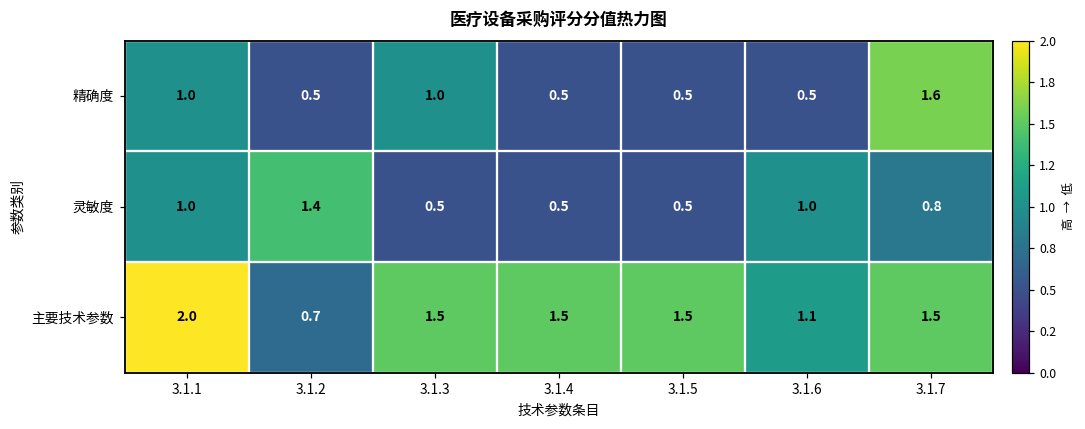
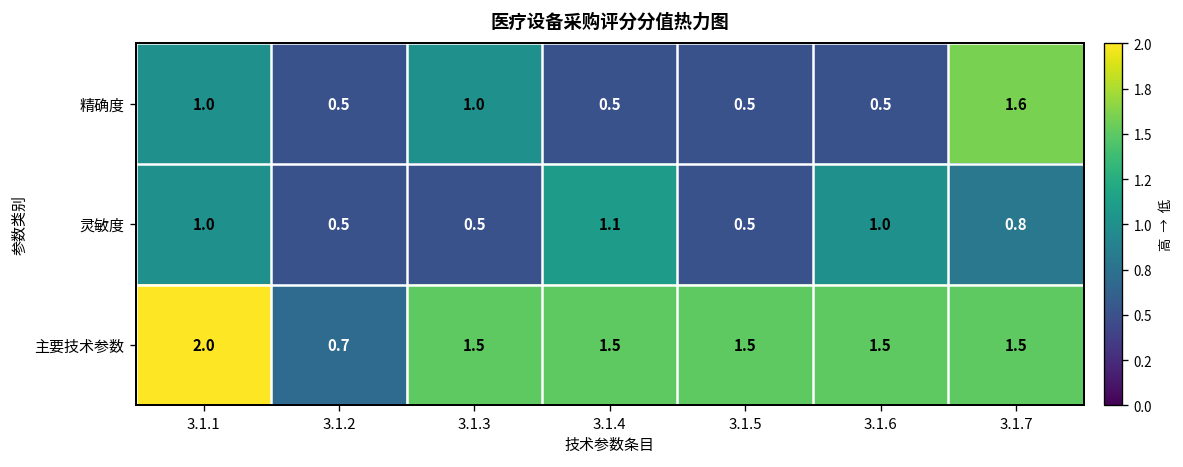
灵敏度, 3.1.2: 1.4 -> 0.5
灵敏度, 3.1.4: 0.5 -> 1.1
主要技术参数, 3.1.6: 1.1 -> 1.5
